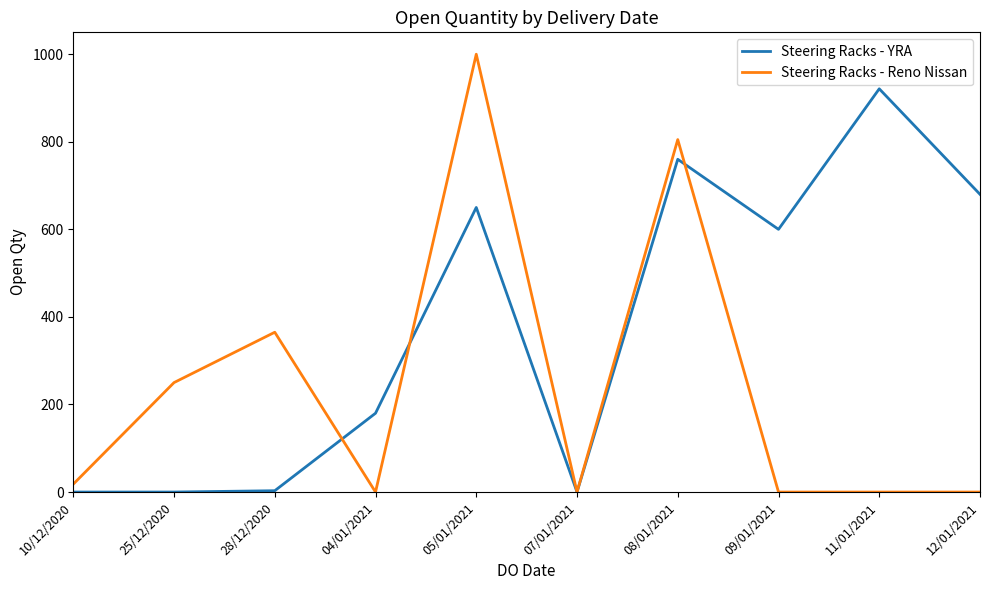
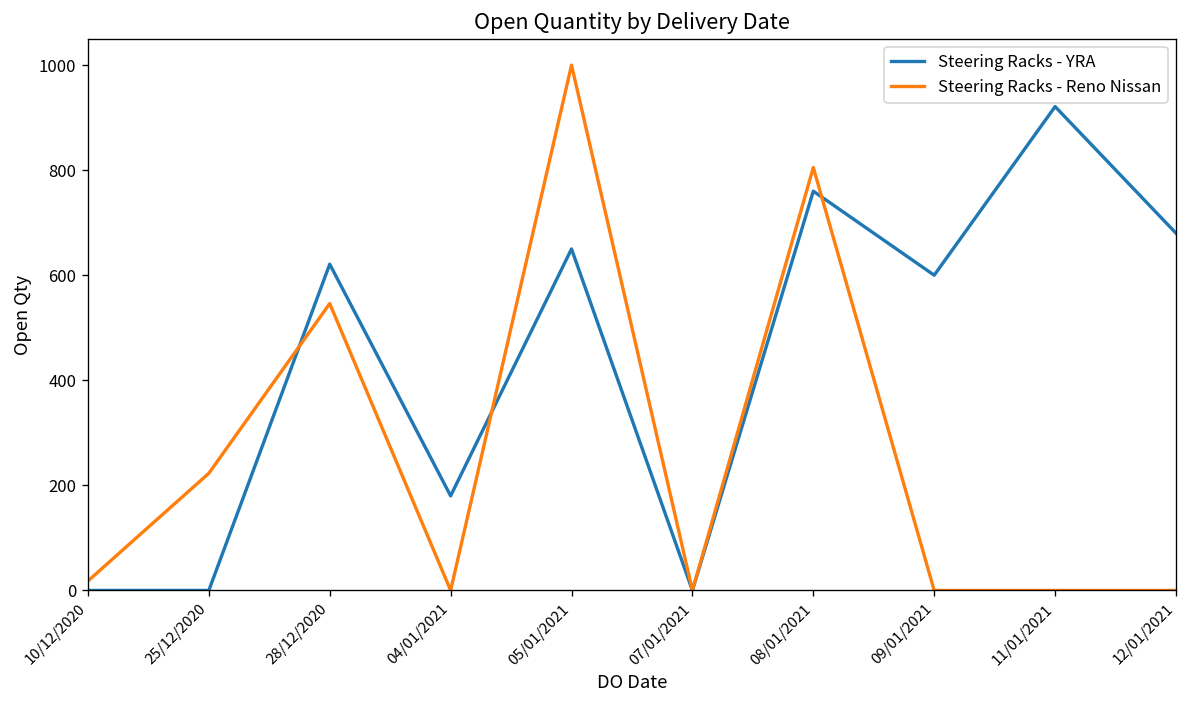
Steering Racks - Reno Nissan, 25/12/2020: 250 -> 220
Steering Racks - YRA, 28/12/2020: 0 -> 620
Steering Racks - Reno Nissan, 28/12/2020: 370 -> 550
